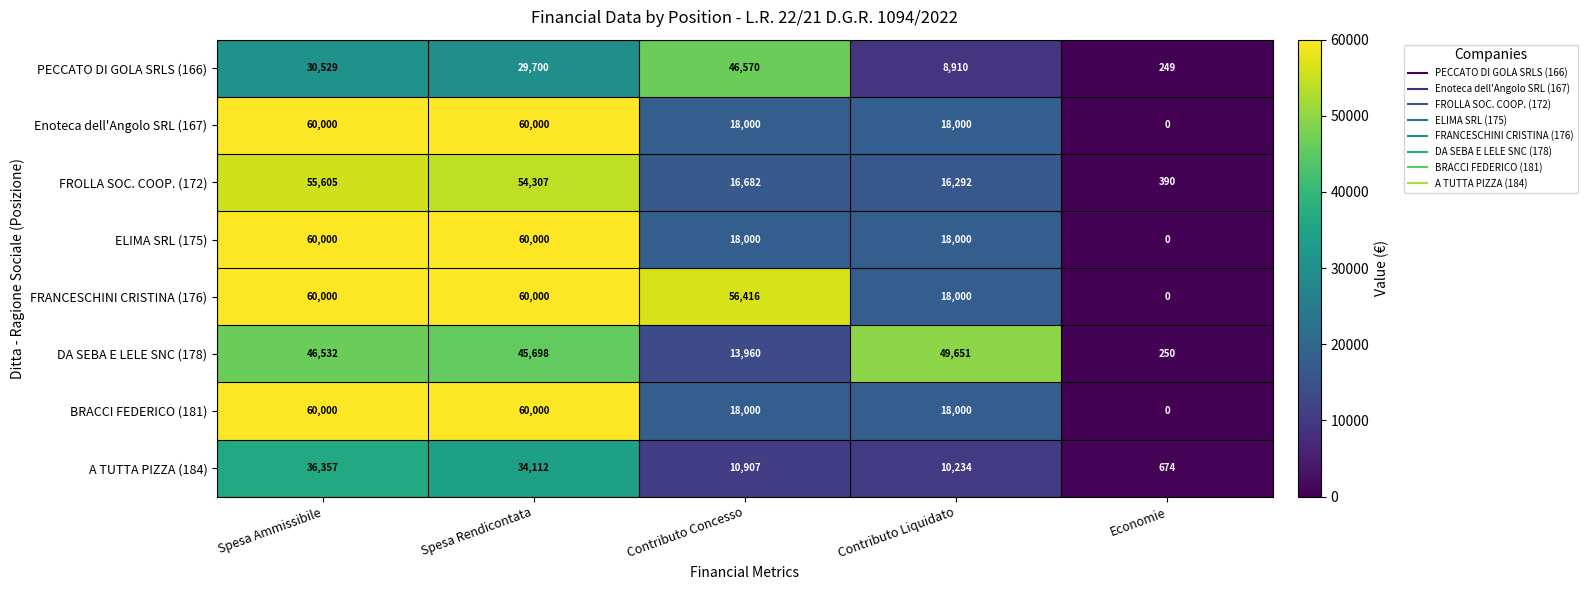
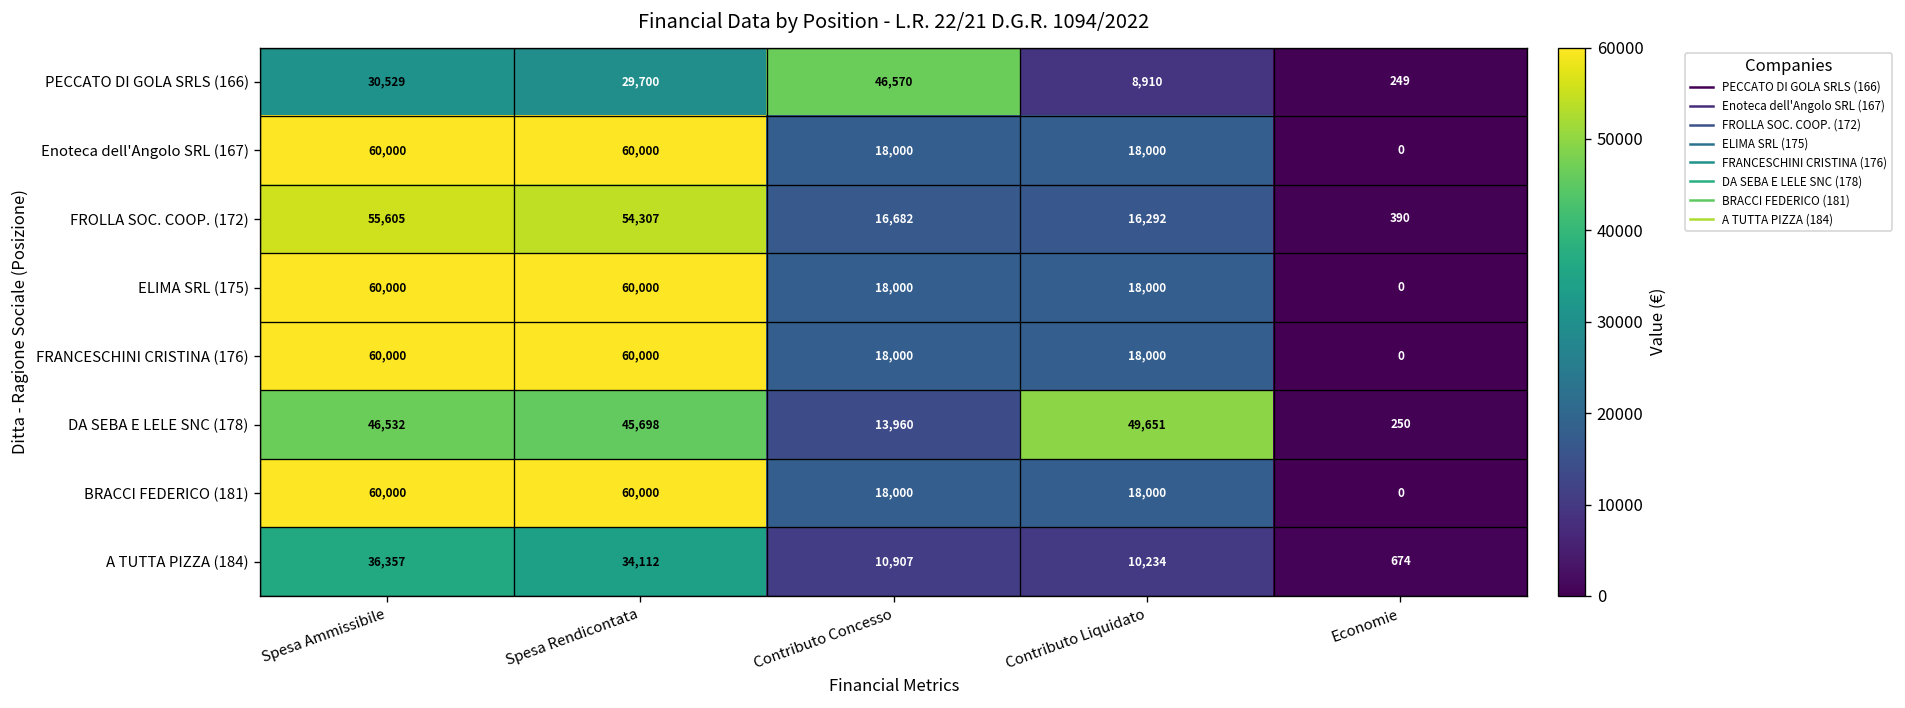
FRANCESCHINI CRISTINA (176), Contributo Concesso: 56,416 -> 18,000
